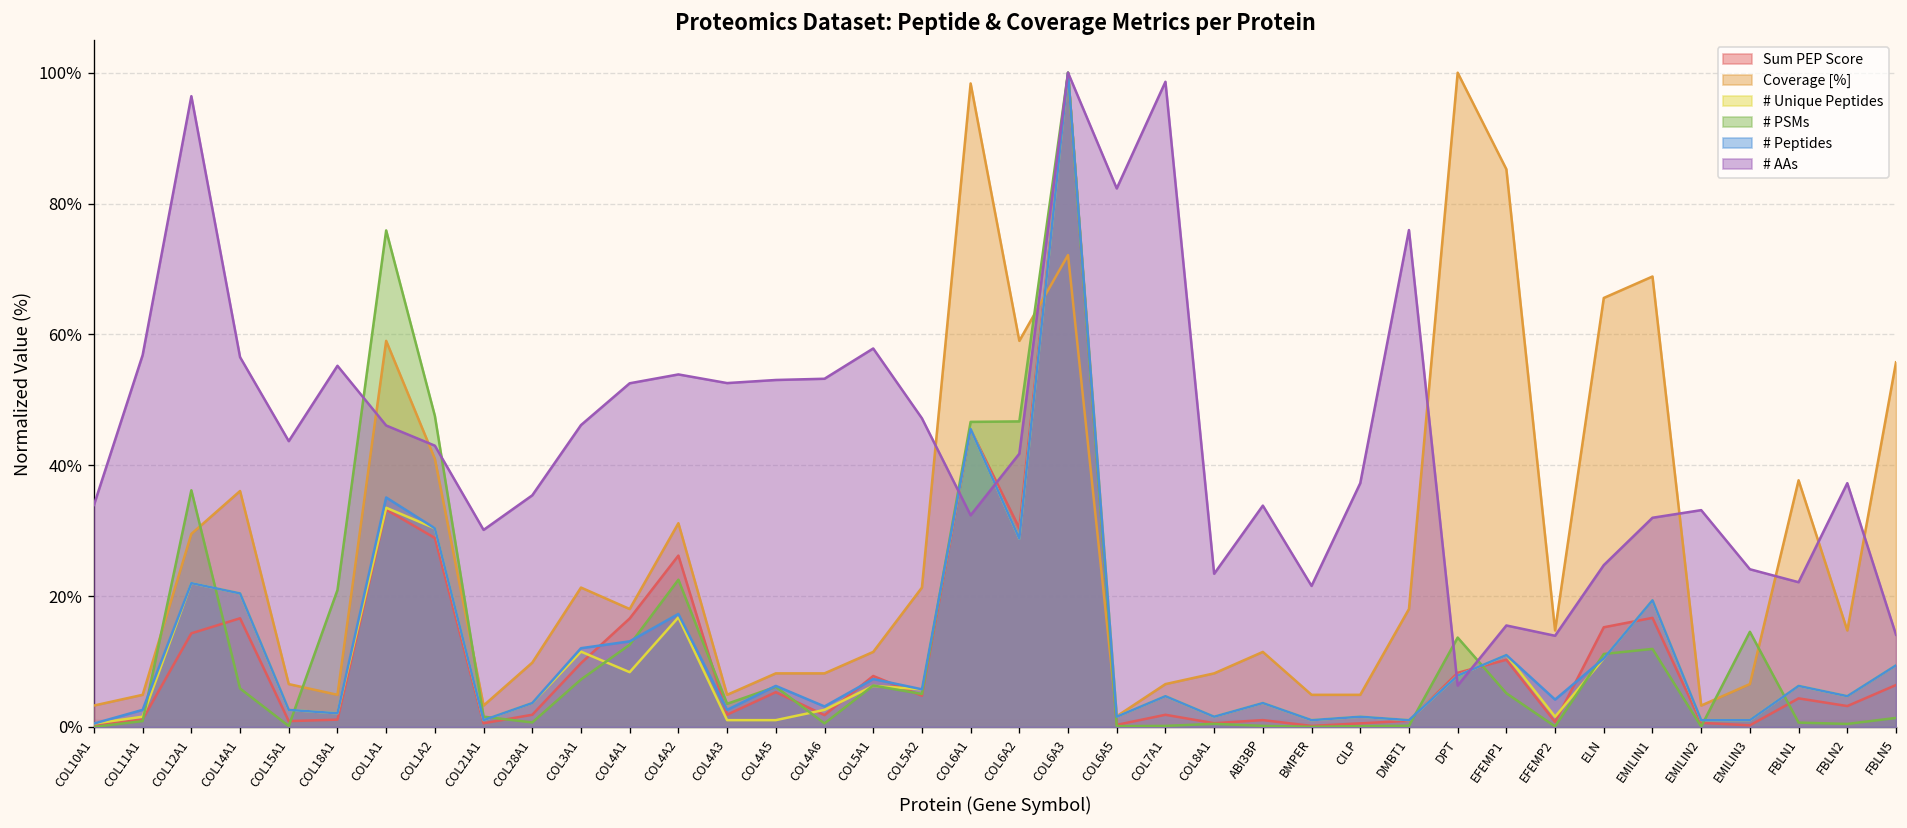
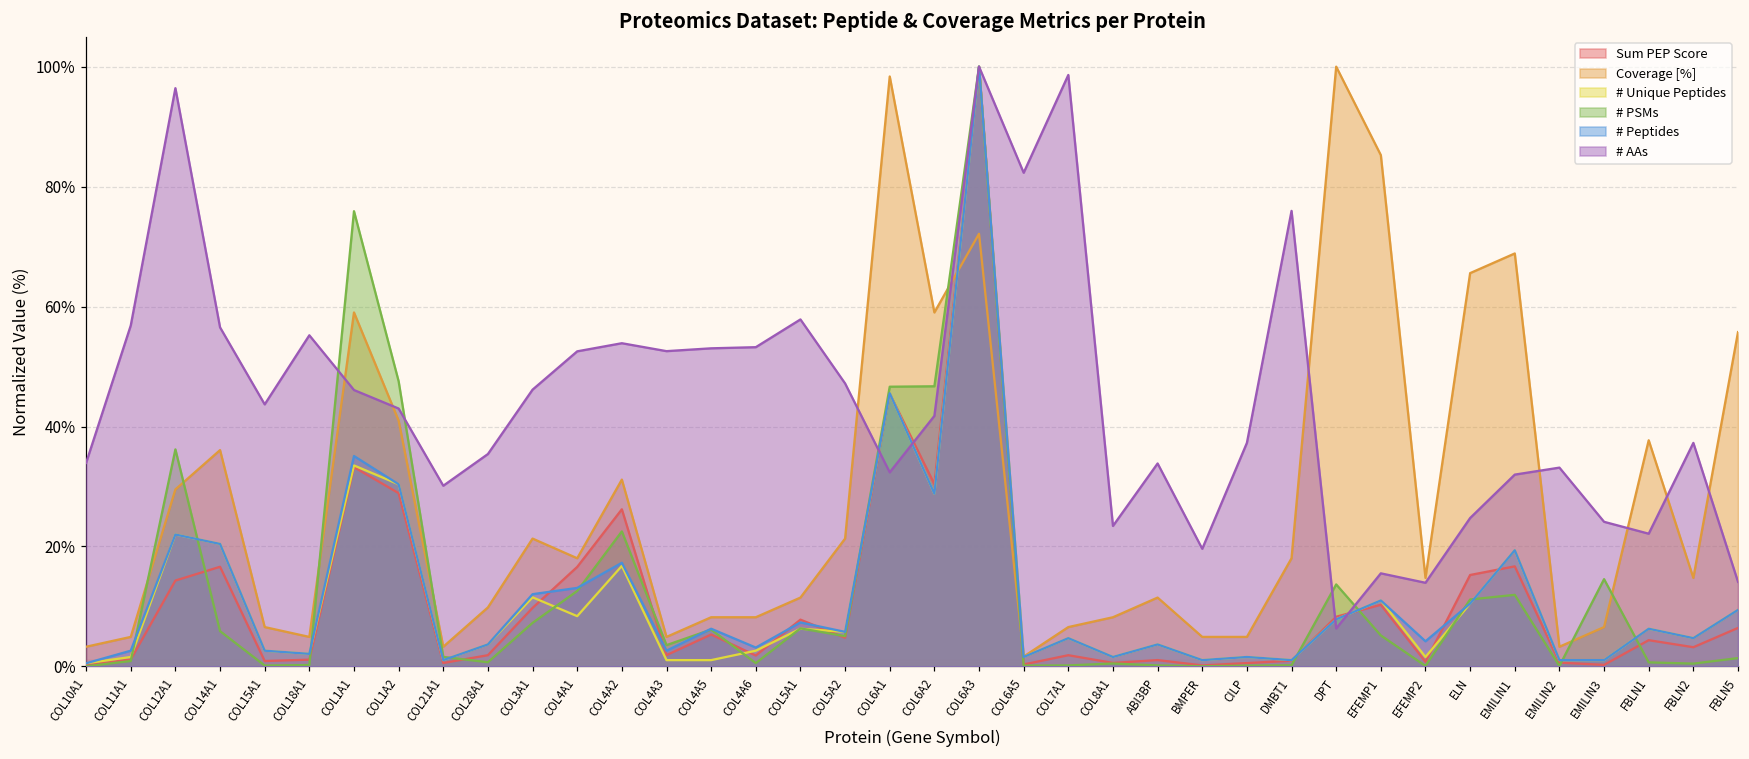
# PSMs, COL18A1: 21% -> 0%
# AAs, BMPER: 22% -> 20%
